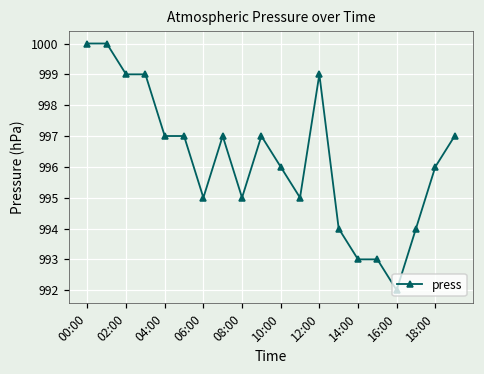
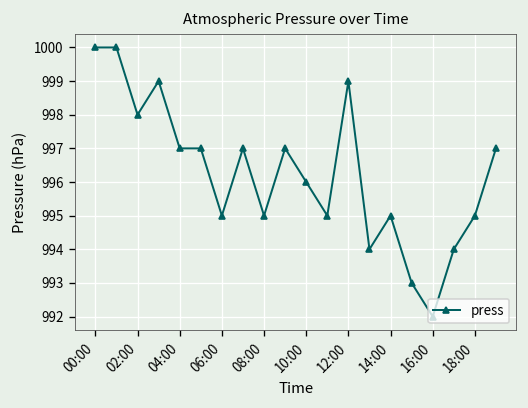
02:00: 999 -> 998
14:00: 993 -> 995
18:00: 996 -> 995
